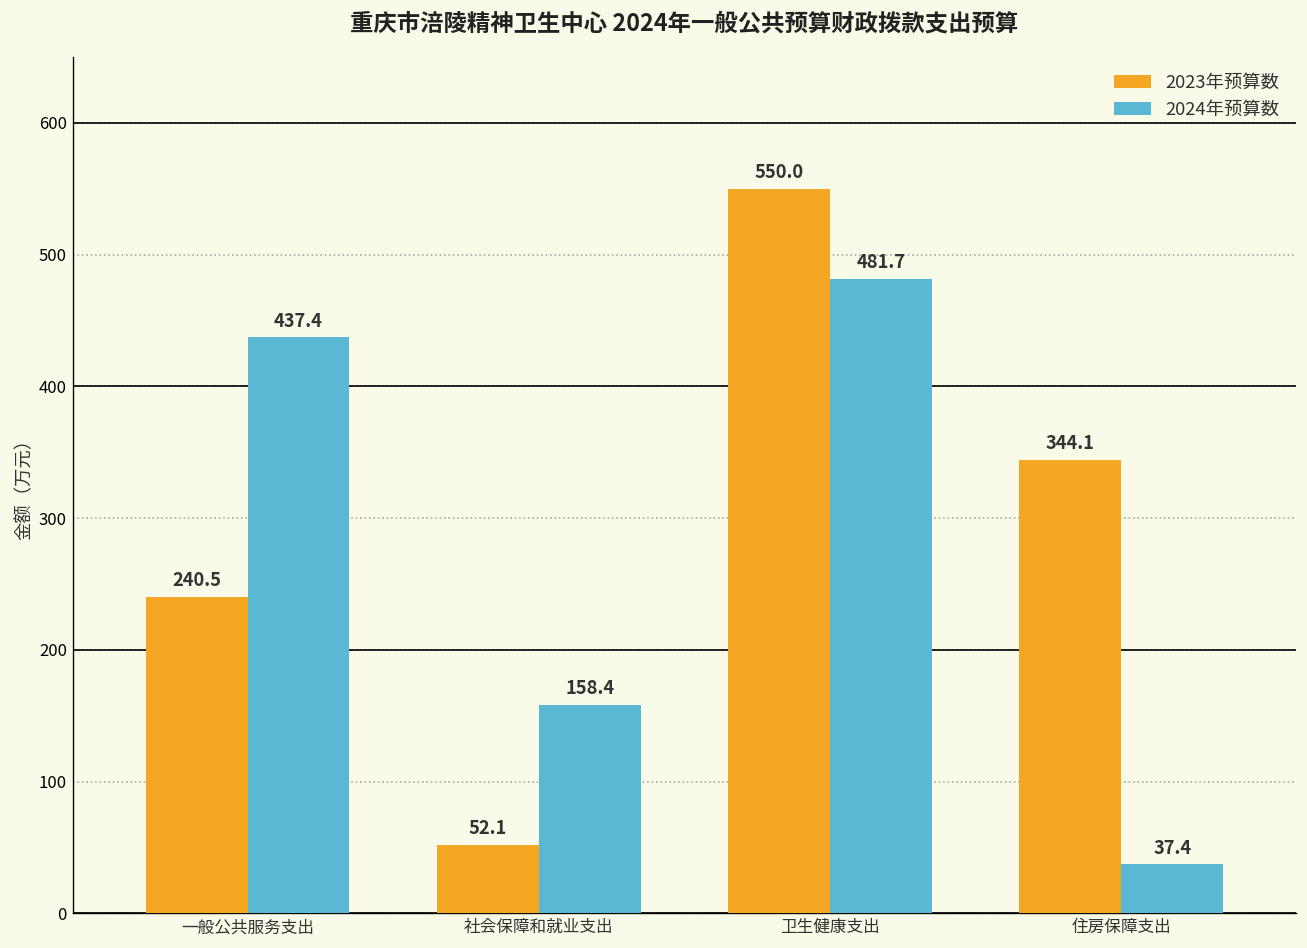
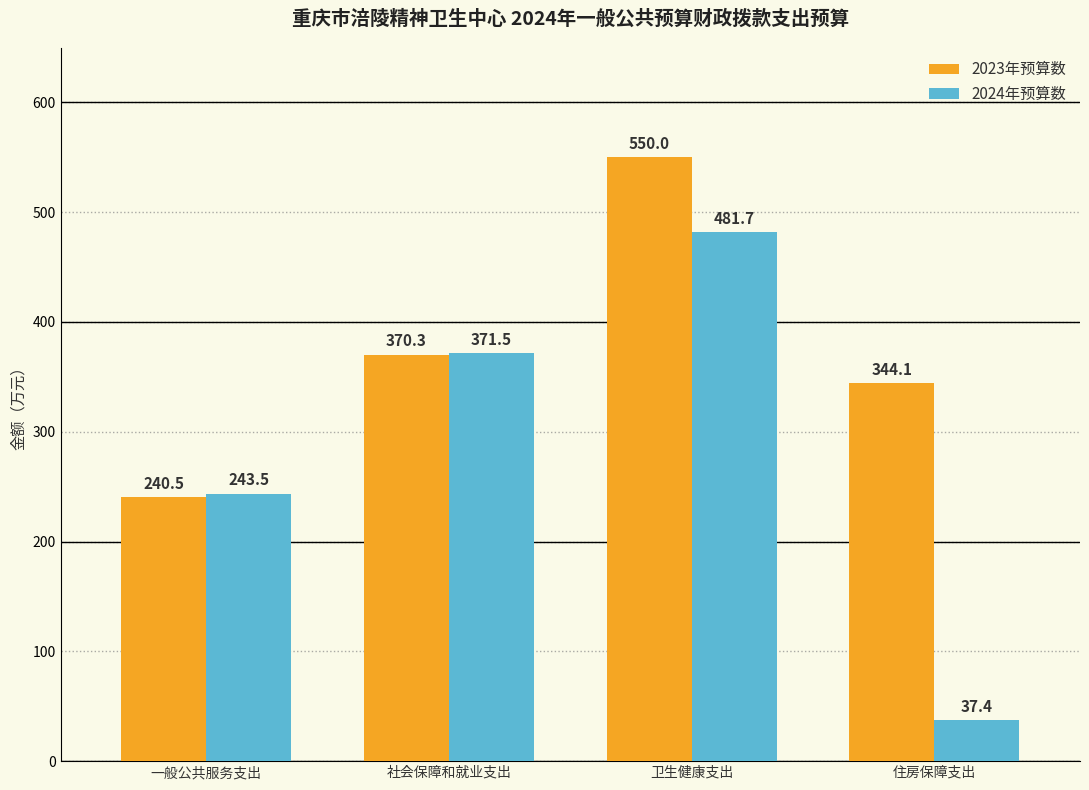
2024年预算数, 一般公共服务支出: 437.4 -> 243.5
2023年预算数, 社会保障和就业支出: 52.1 -> 370.3
2024年预算数, 社会保障和就业支出: 158.4 -> 371.5
